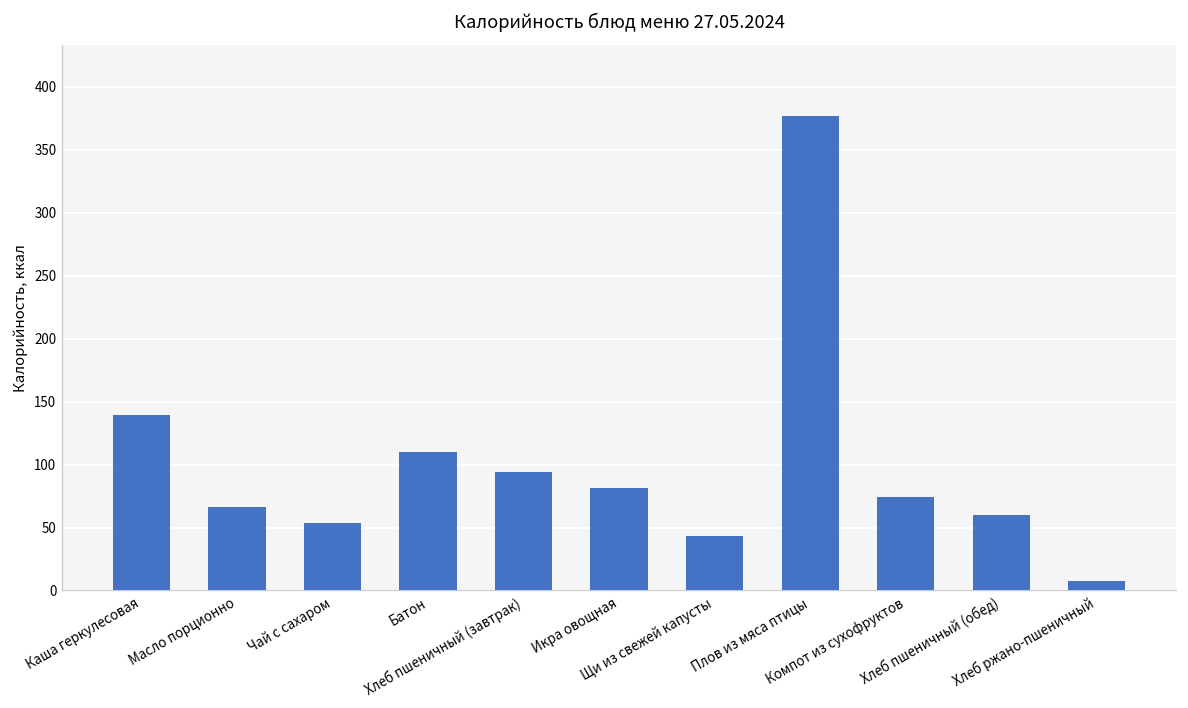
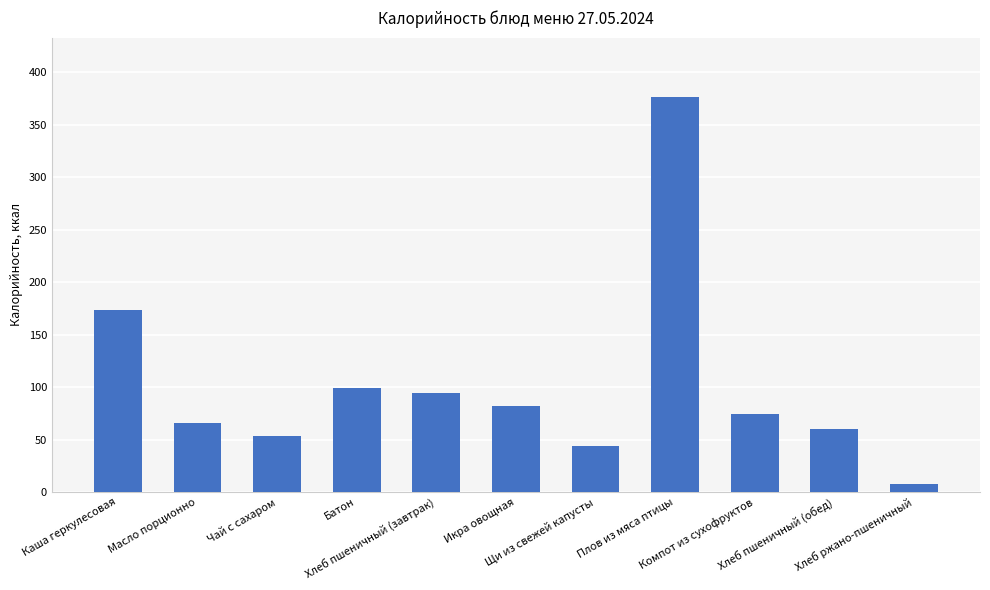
Каша геркулесовая: 139 -> 174
Батон: 110 -> 99
